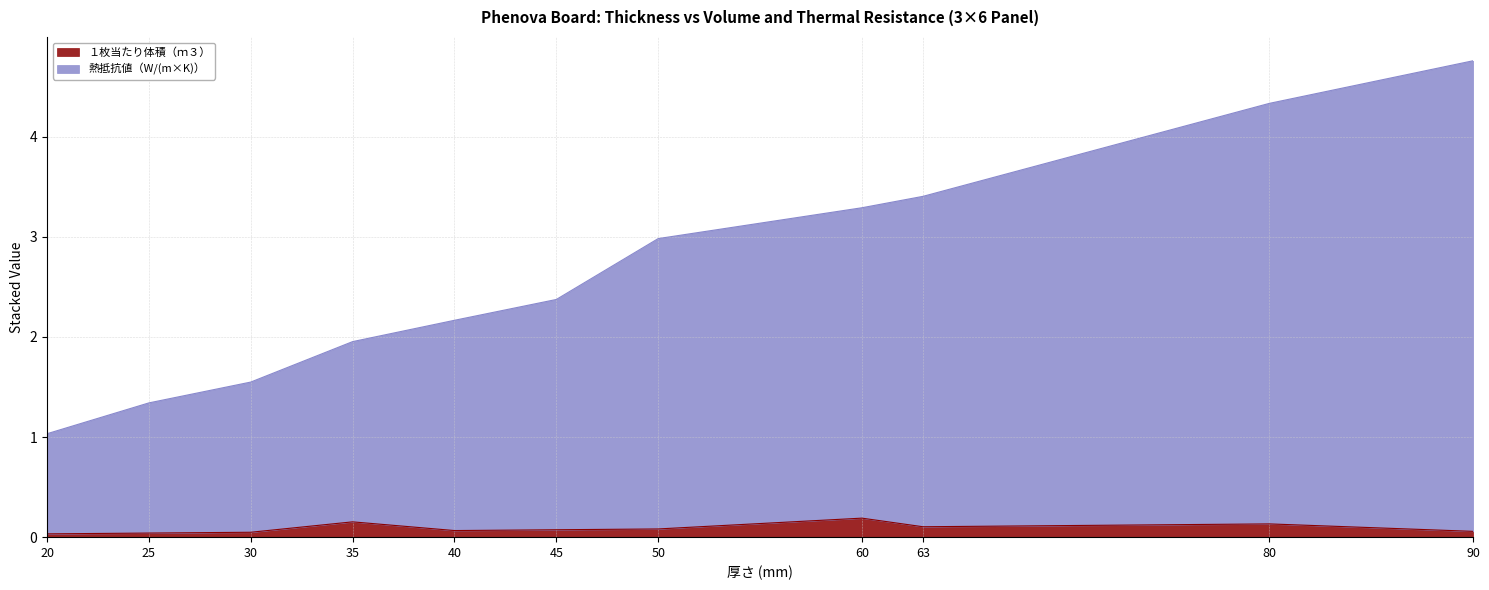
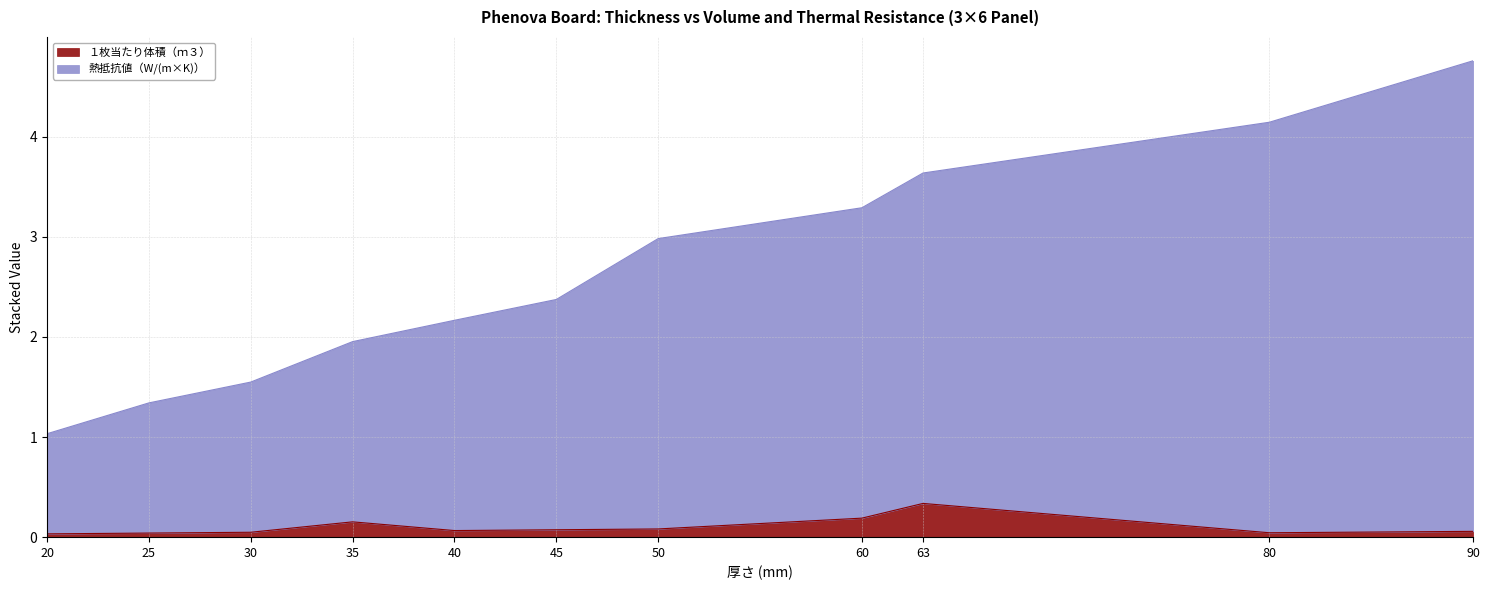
１枚当たり体積（ｍ３）, 63: 0.10 -> 0.34
１枚当たり体積（ｍ３）, 80: 0.13 -> 0.04
熱抵抗値（W/(m×K)）, 80: 4.2 -> 4.1
